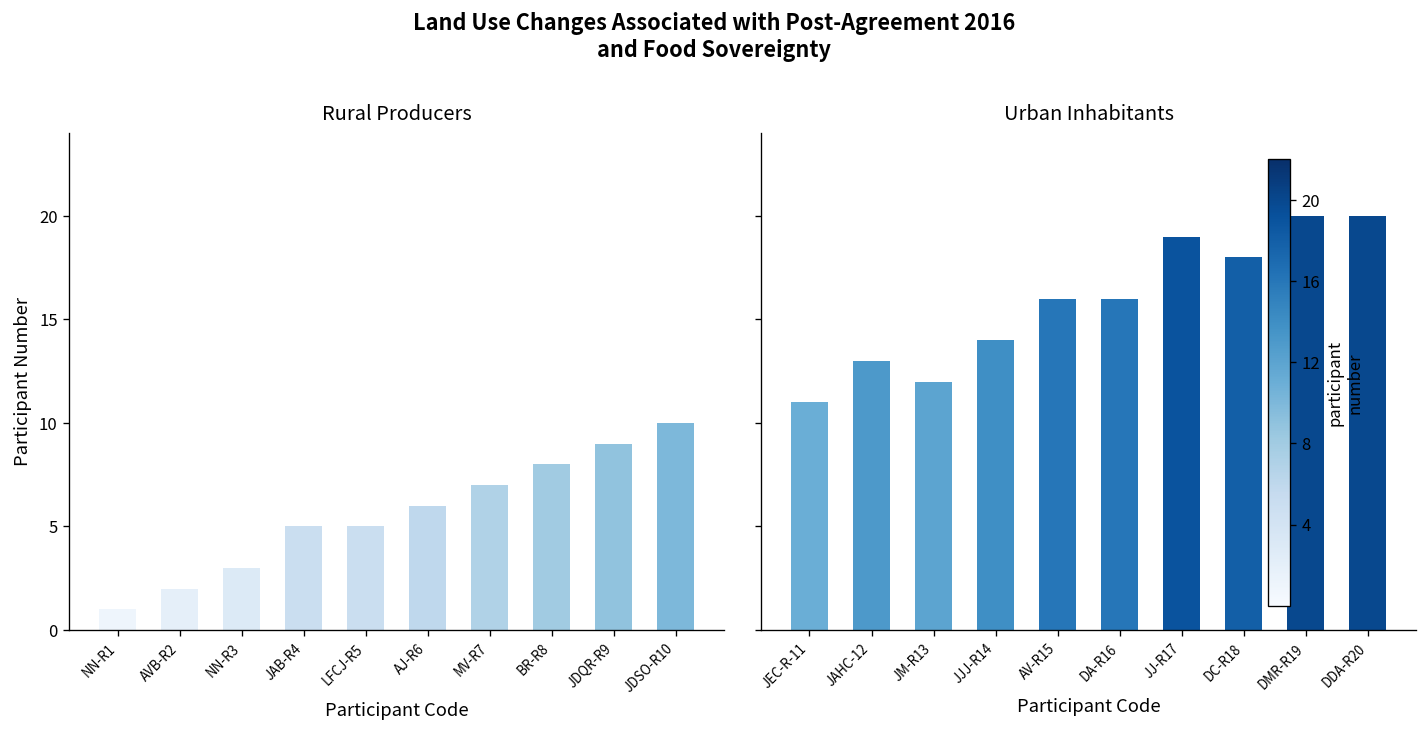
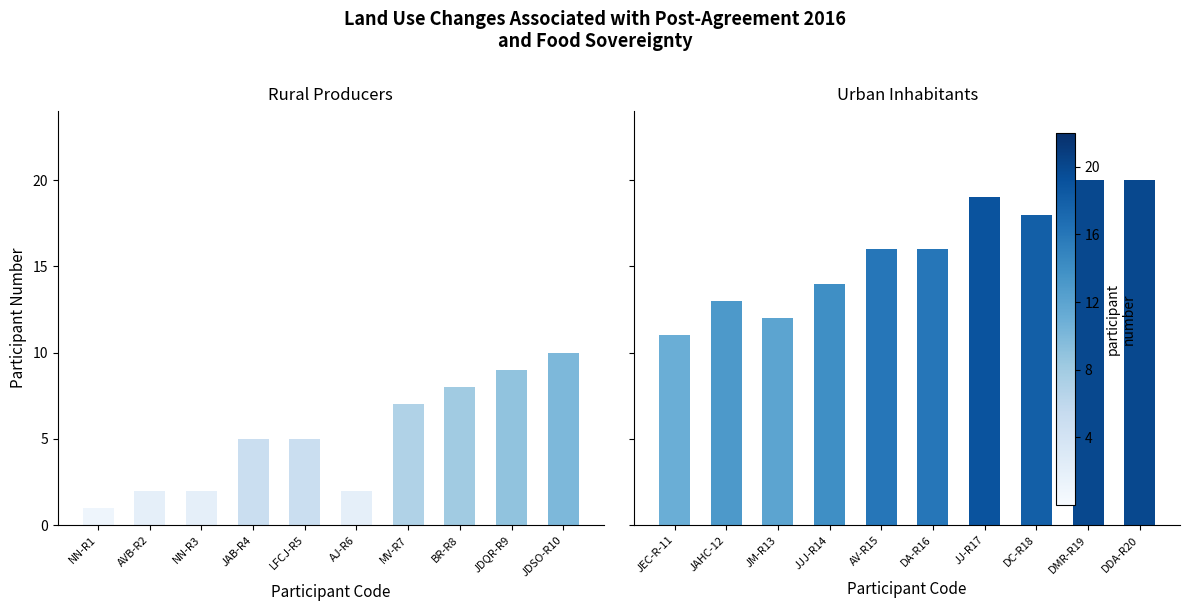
Rural Producers, NN-R3: 3 -> 2
Rural Producers, AJ-R6: 6 -> 2
